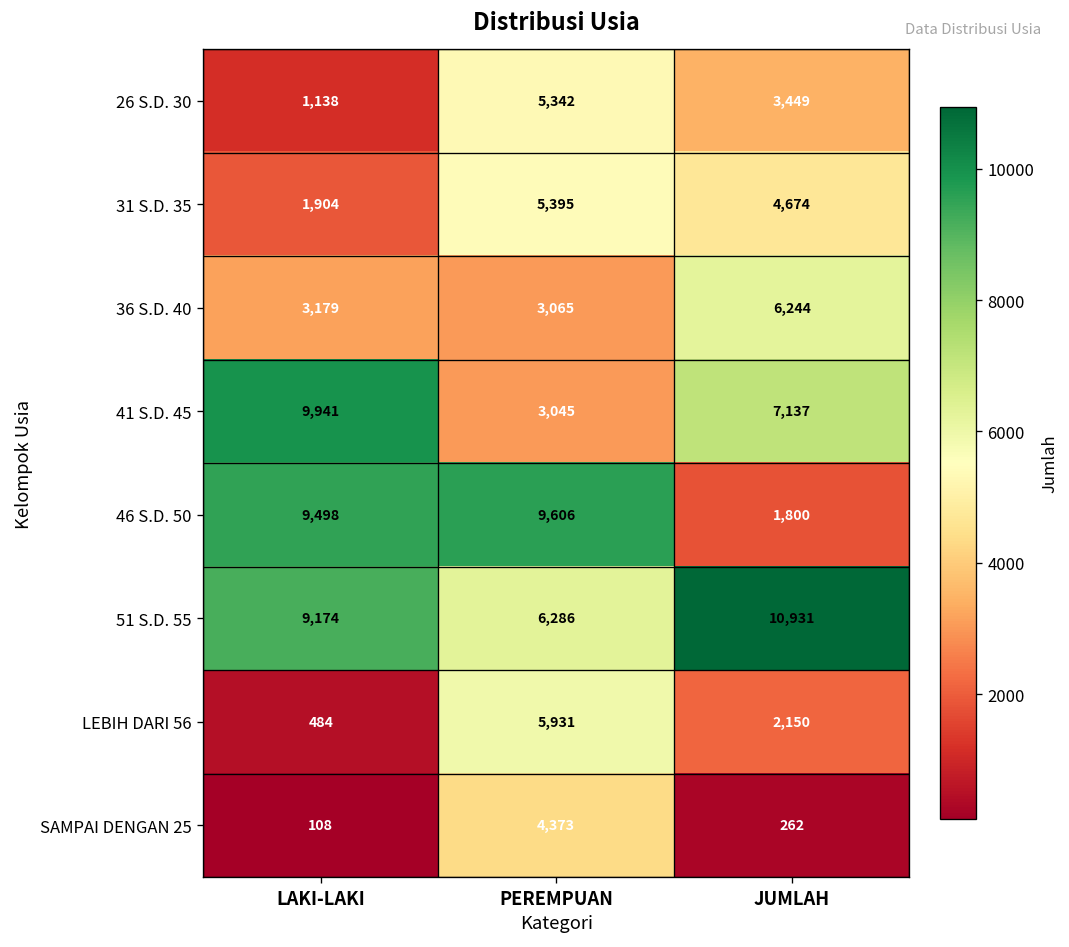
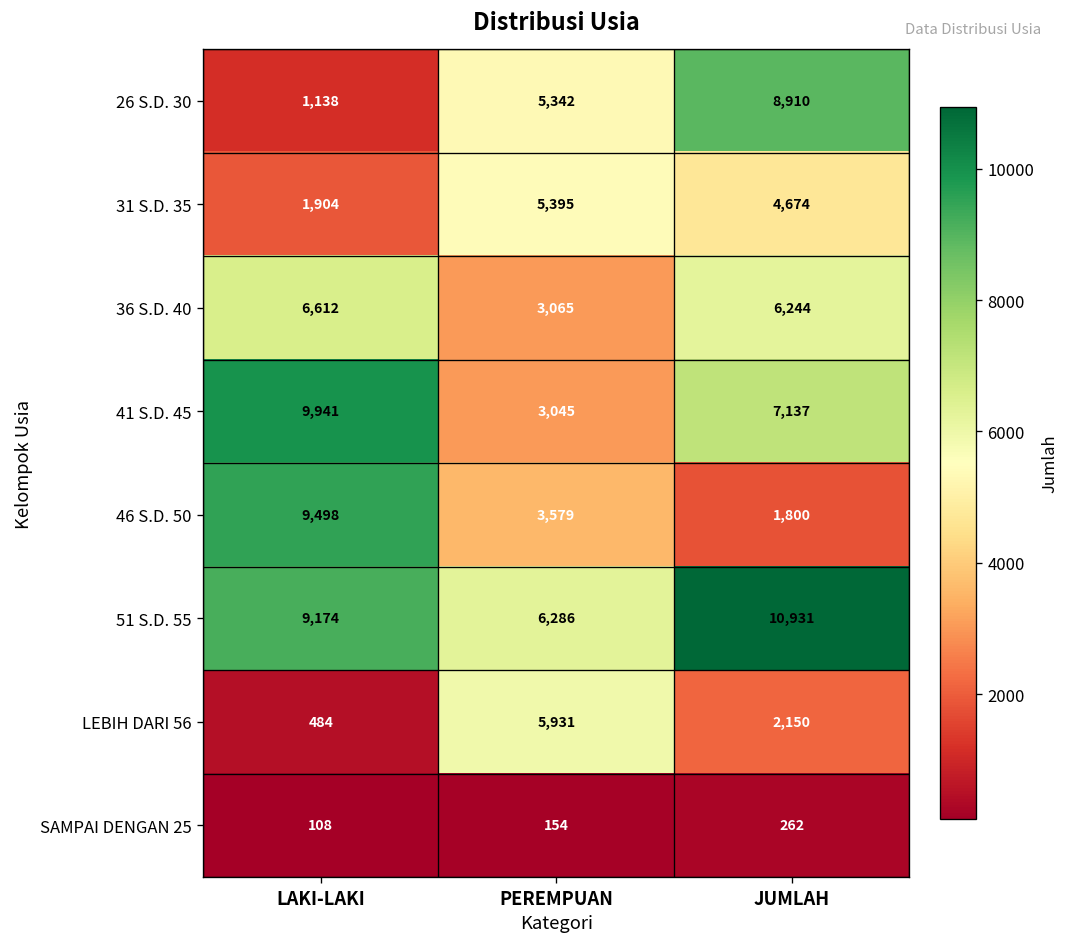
26 S.D. 30, JUMLAH: 3,449 -> 8,910
36 S.D. 40, LAKI-LAKI: 3,179 -> 6,612
46 S.D. 50, PEREMPUAN: 9,606 -> 3,579
SAMPAI DENGAN 25, PEREMPUAN: 4,373 -> 154
